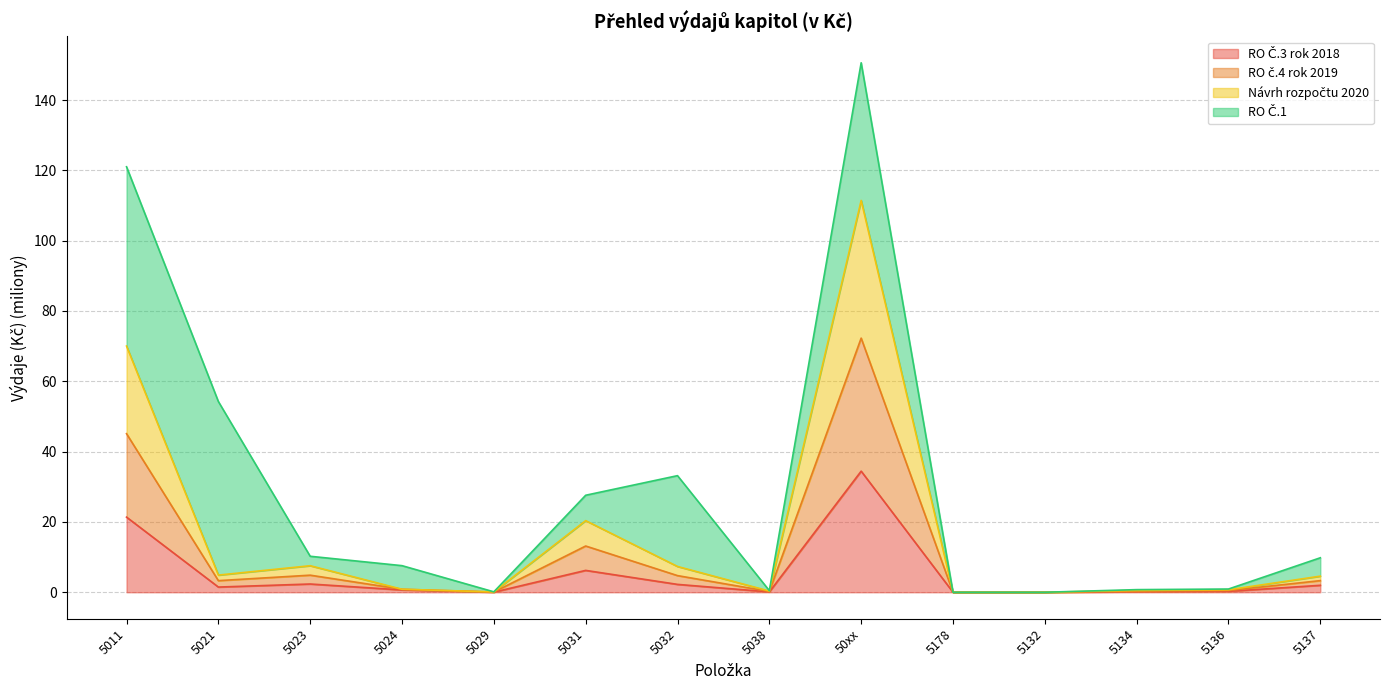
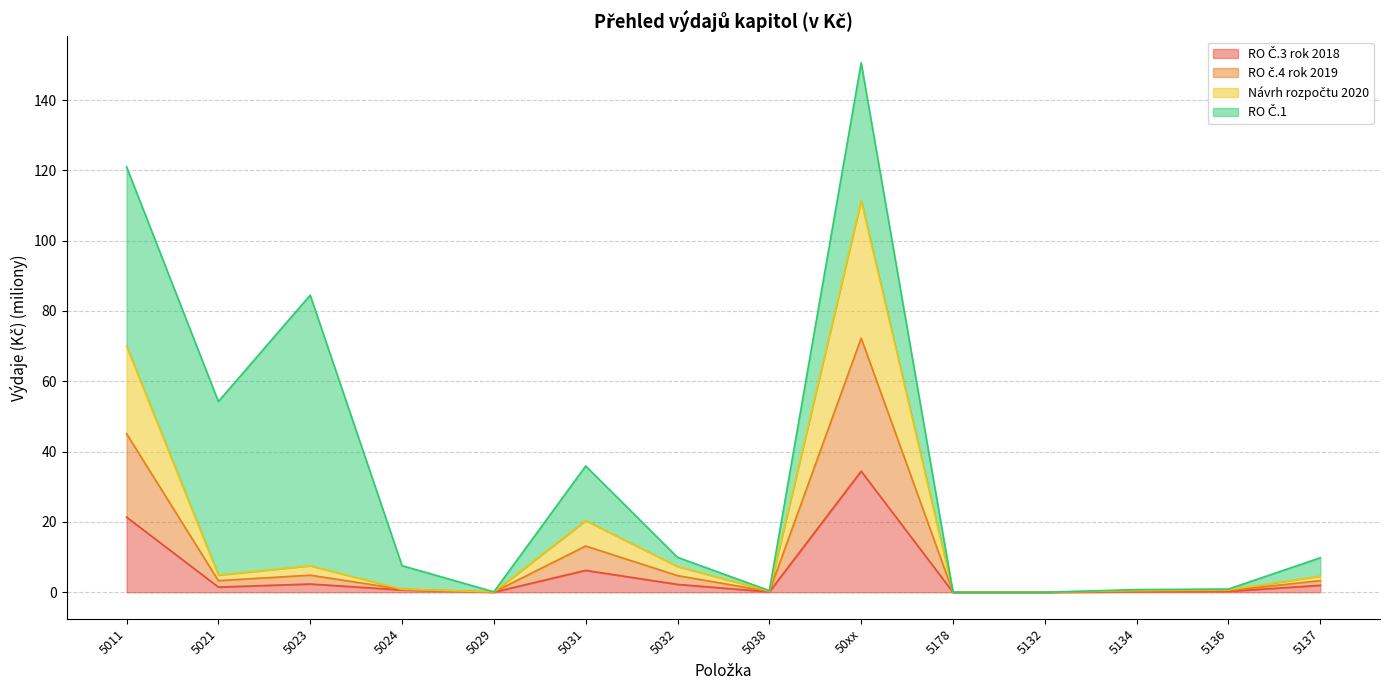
RO Č.1, 5023: 3 -> 77
RO Č.1, 5031: 7 -> 16
RO Č.1, 5032: 26 -> 3
